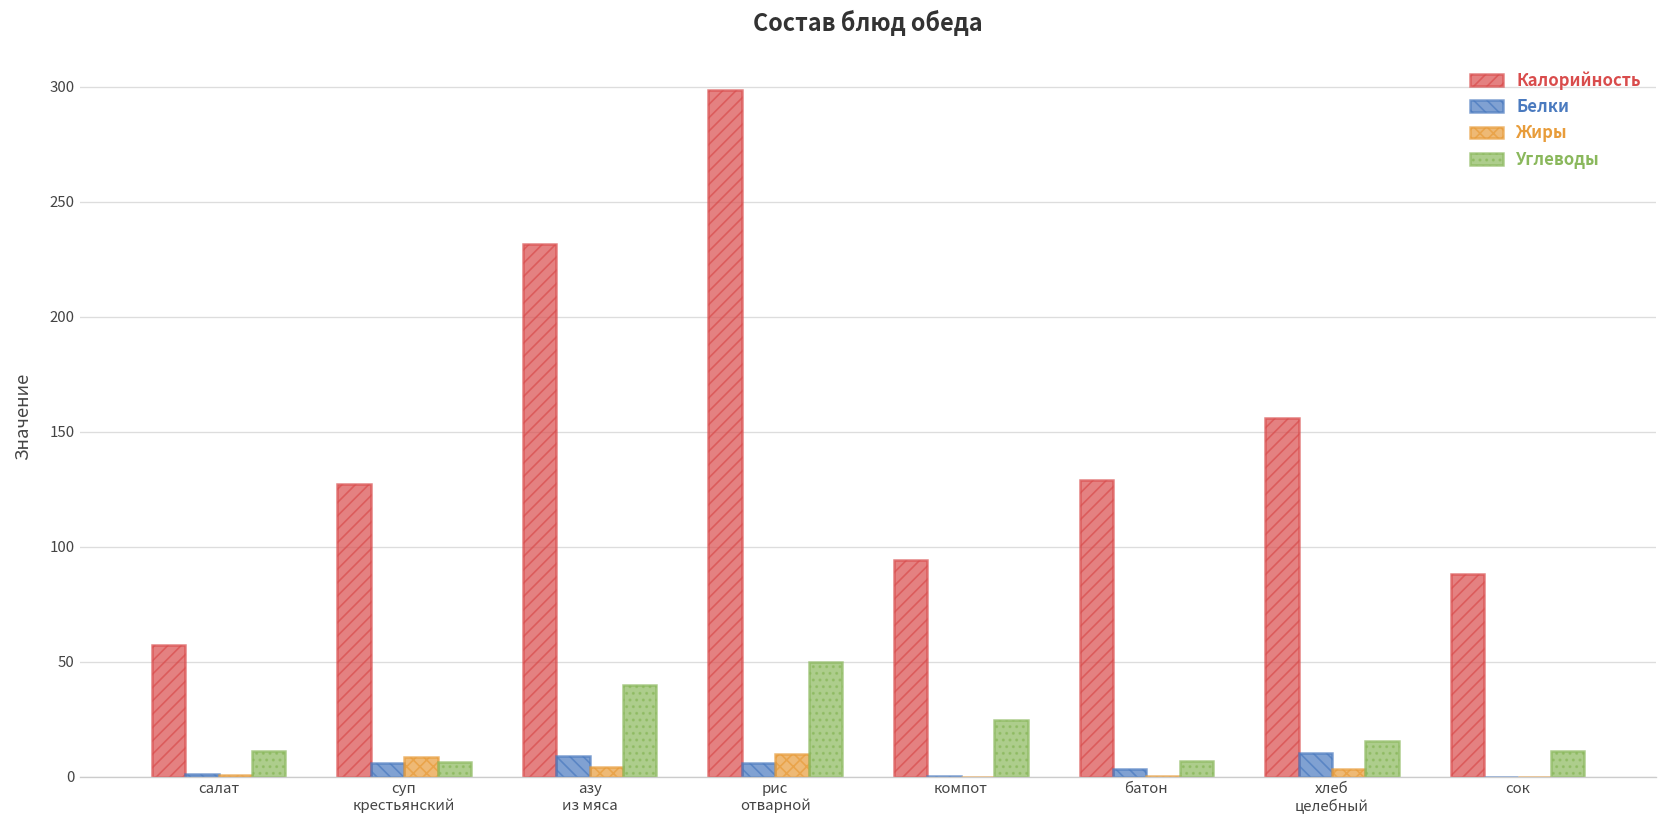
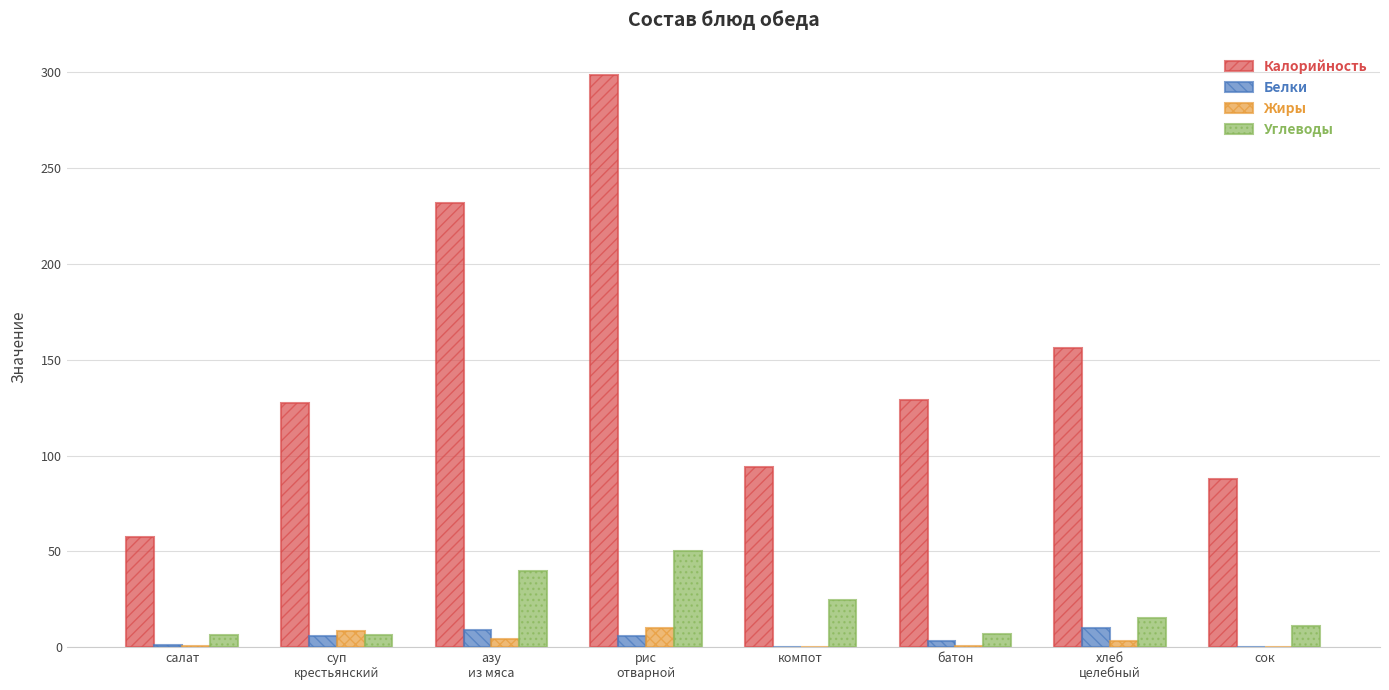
Углеводы, салат: 11 -> 6
